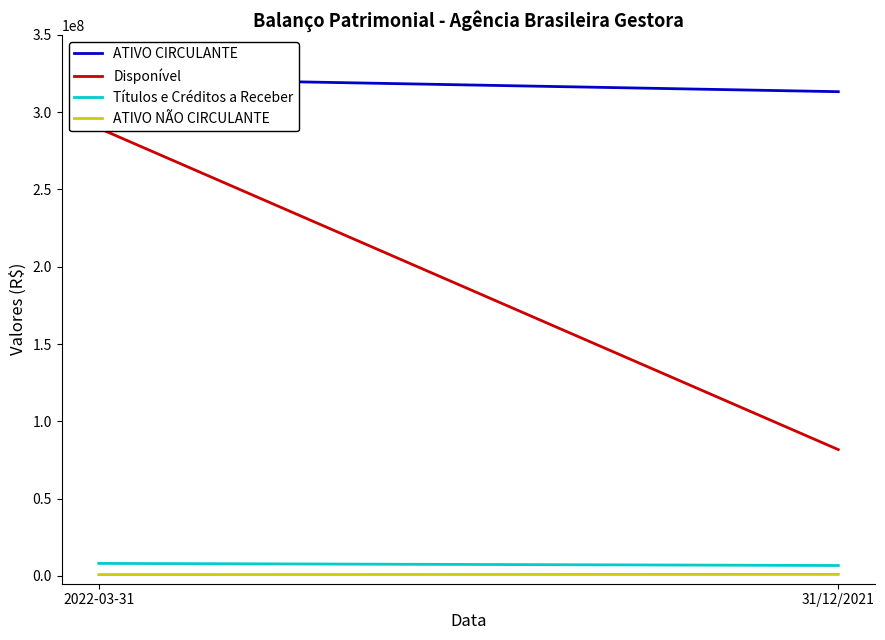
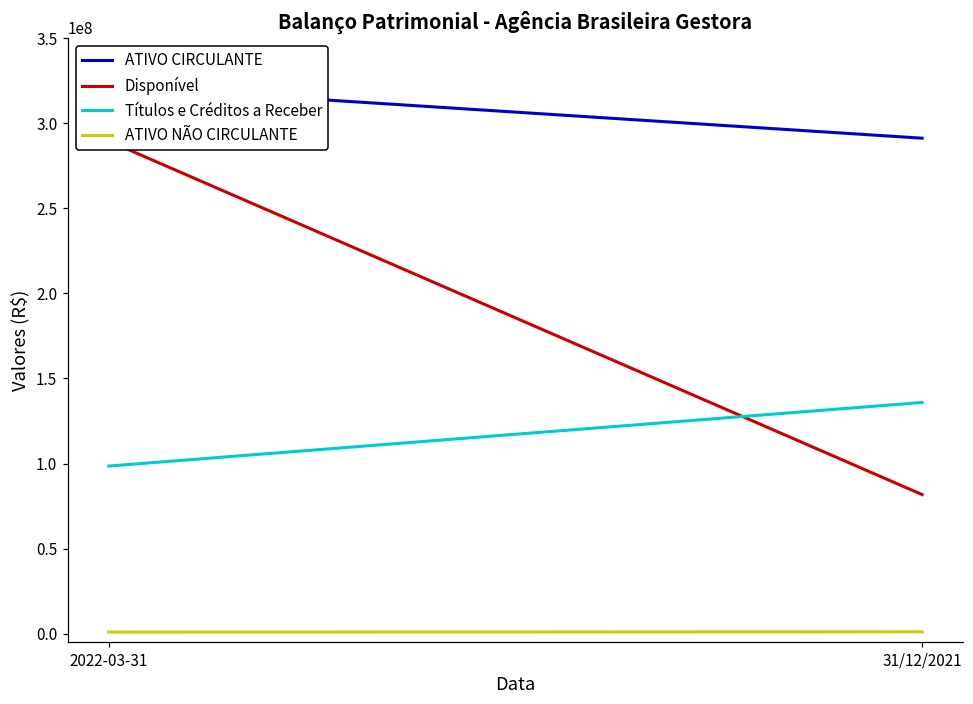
Títulos e Créditos a Receber, 2022-03-31: 8000000 -> 98000000
ATIVO CIRCULANTE, 31/12/2021: 313000000 -> 291000000
Títulos e Créditos a Receber, 31/12/2021: 7000000 -> 136000000
